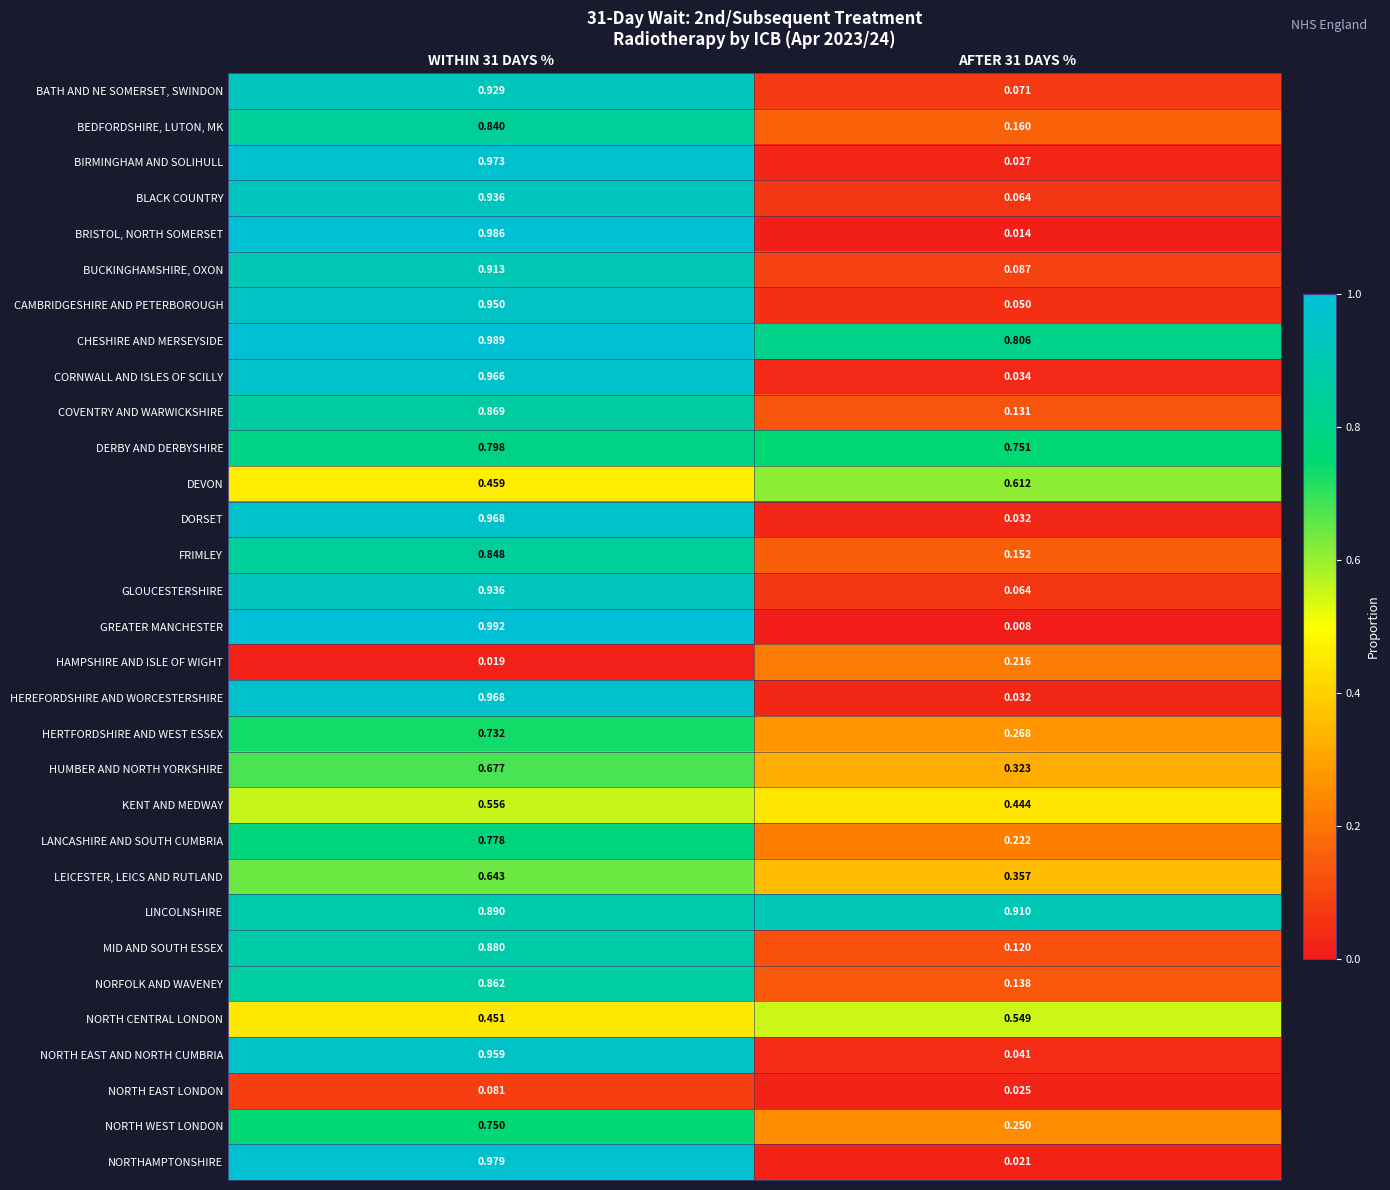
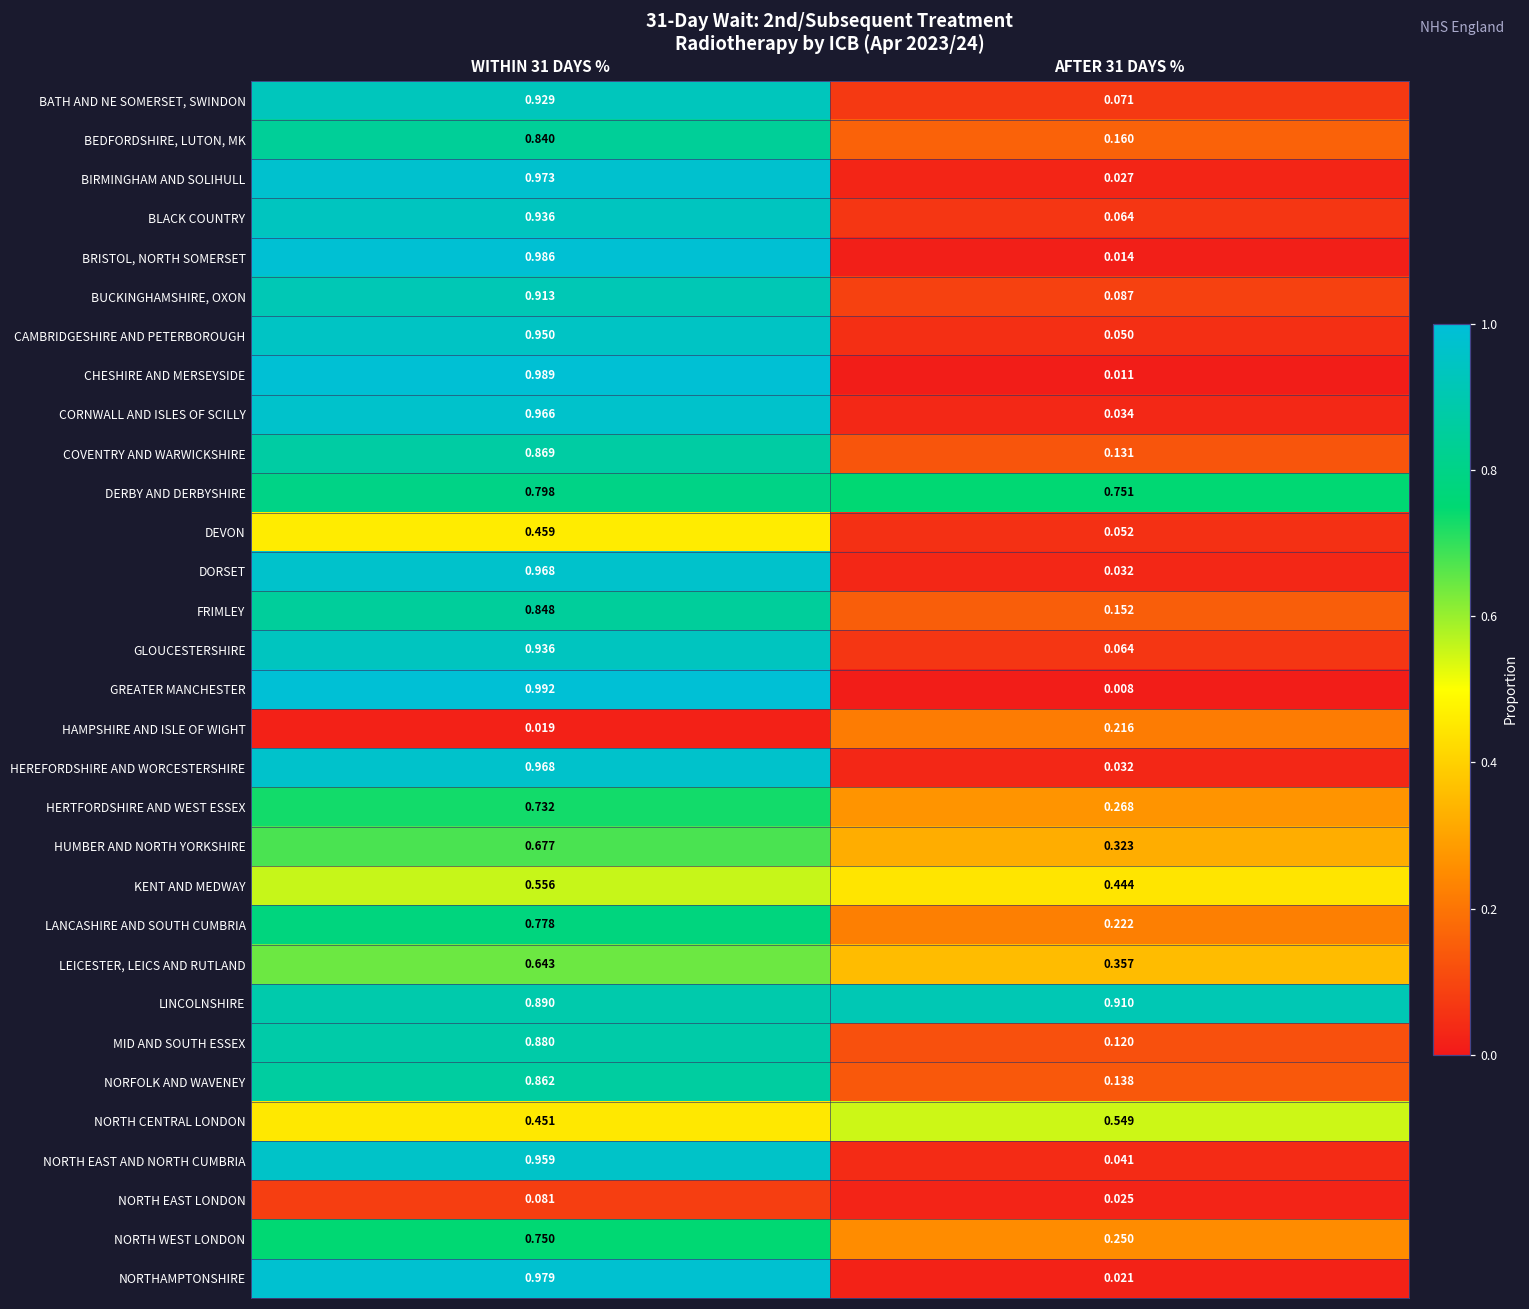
CHESHIRE AND MERSEYSIDE, AFTER 31 DAYS %: 0.806 -> 0.011
DEVON, AFTER 31 DAYS %: 0.612 -> 0.052
